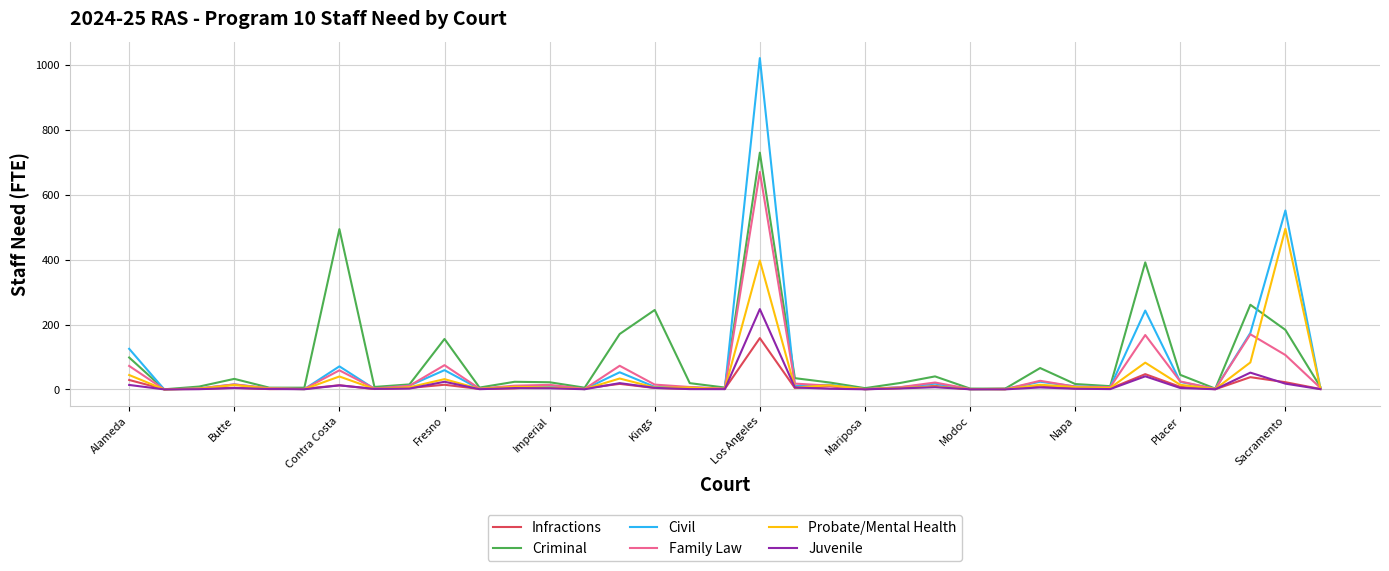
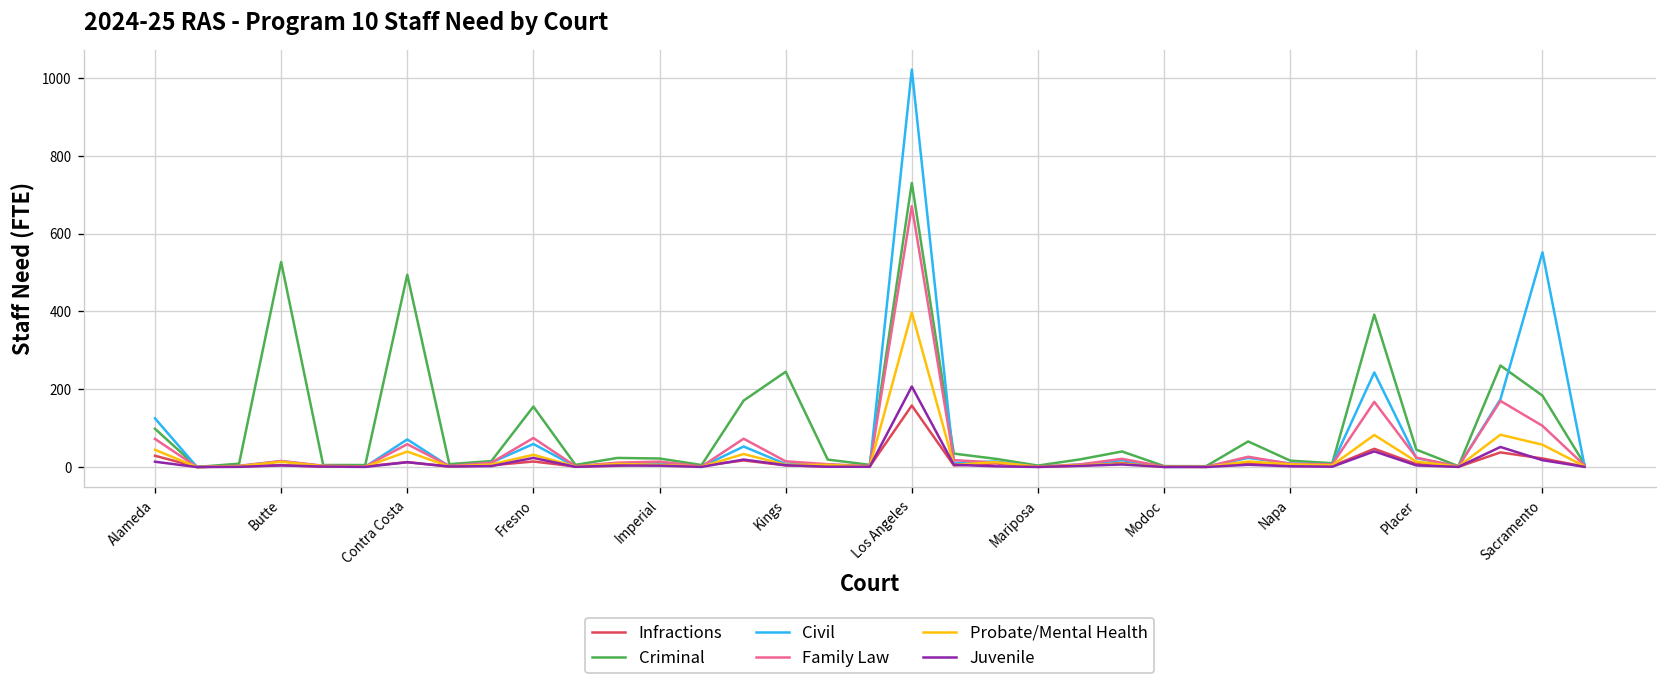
Criminal, Butte: 30 -> 530
Juvenile, Los Angeles: 250 -> 210
Probate/Mental Health, Sacramento: 500 -> 60
